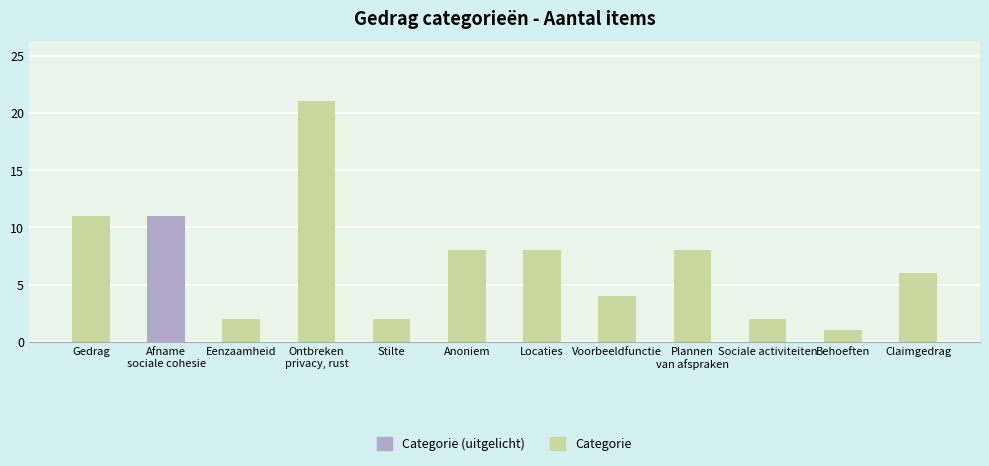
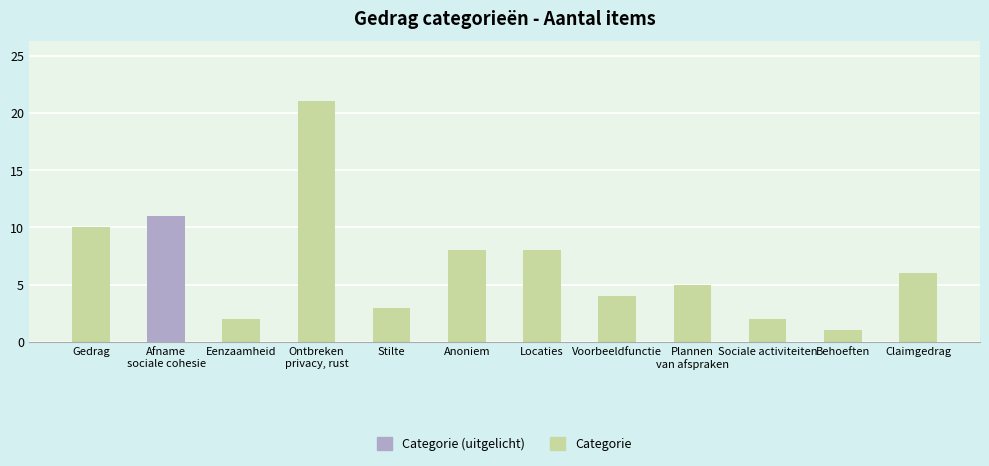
Gedrag: 11 -> 10
Stilte: 2 -> 3
Plannen van afspraken: 8 -> 5
